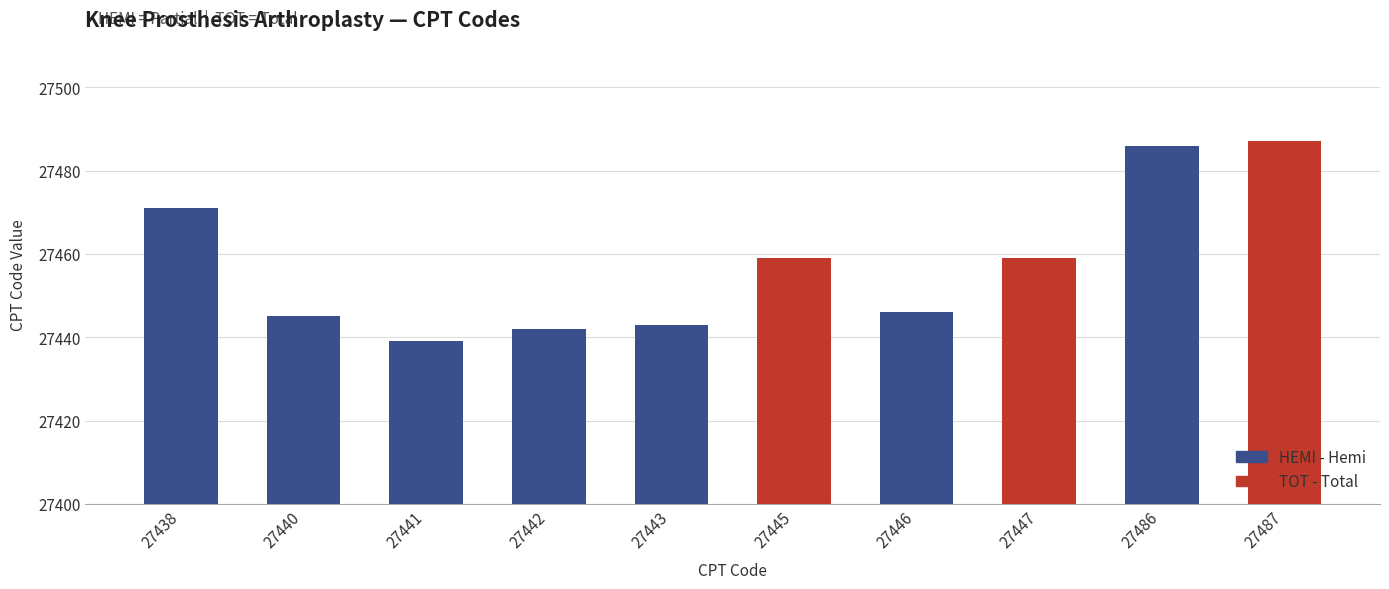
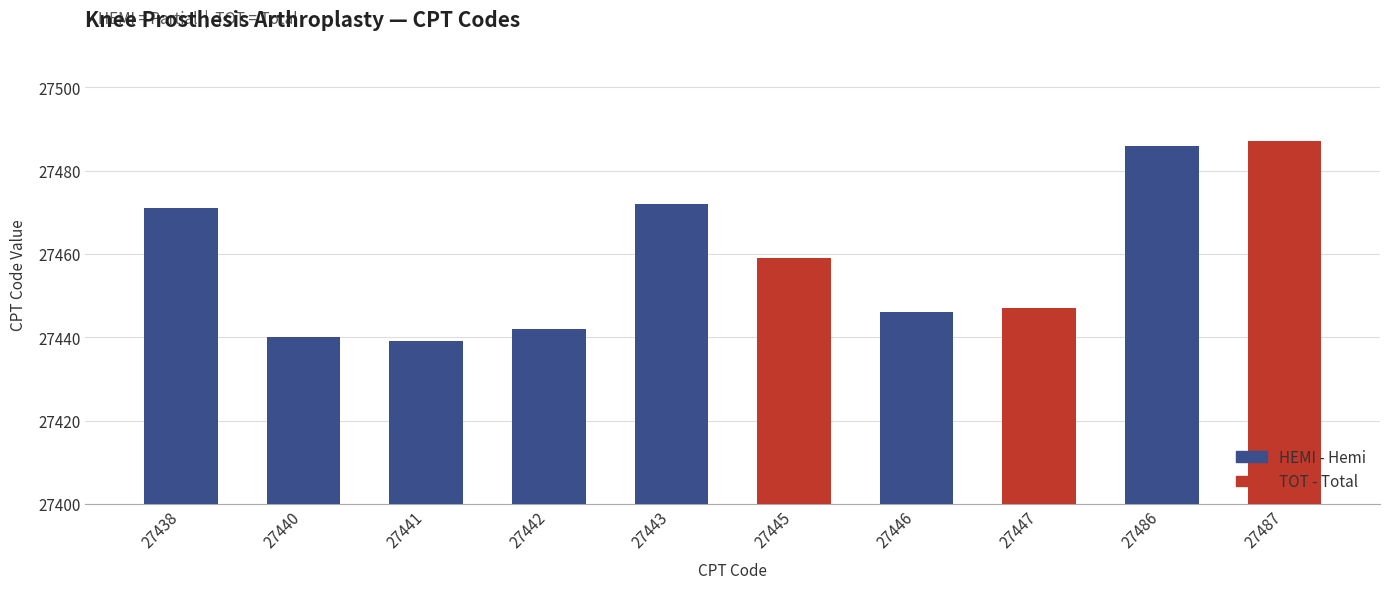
27440: 27445 -> 27440
27443: 27443 -> 27472
27447: 27459 -> 27447
